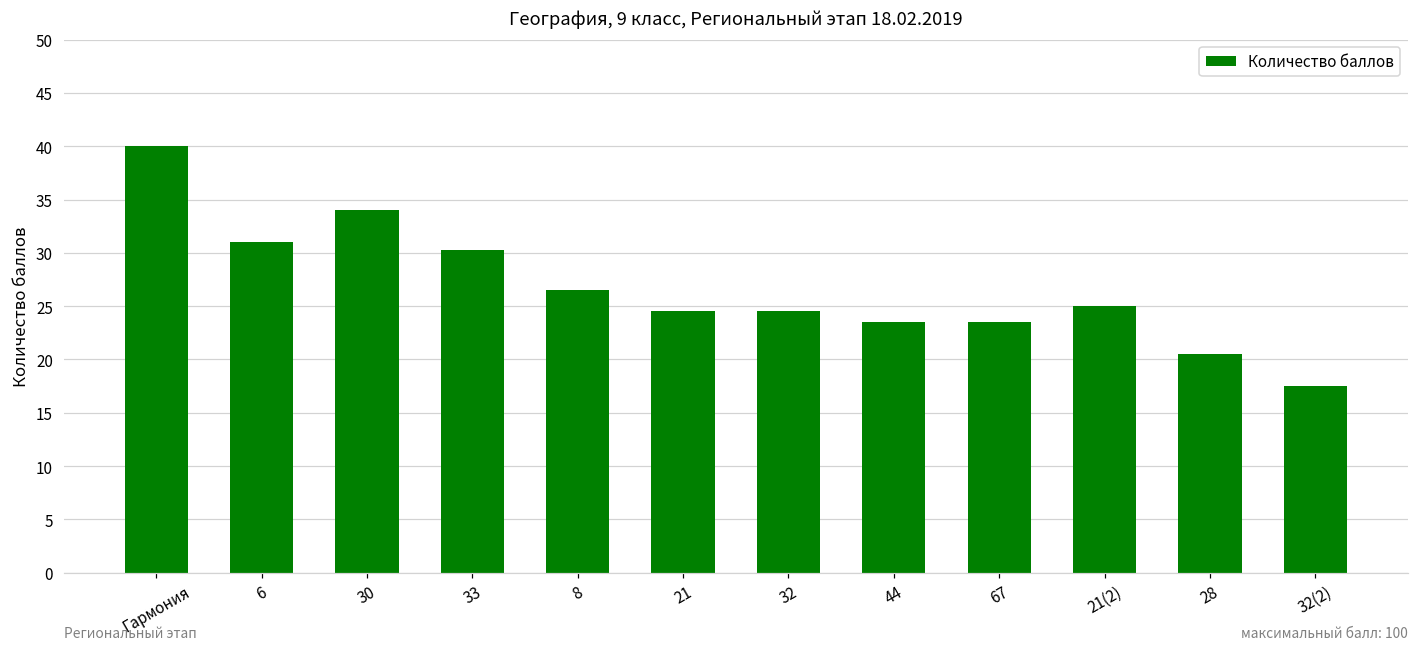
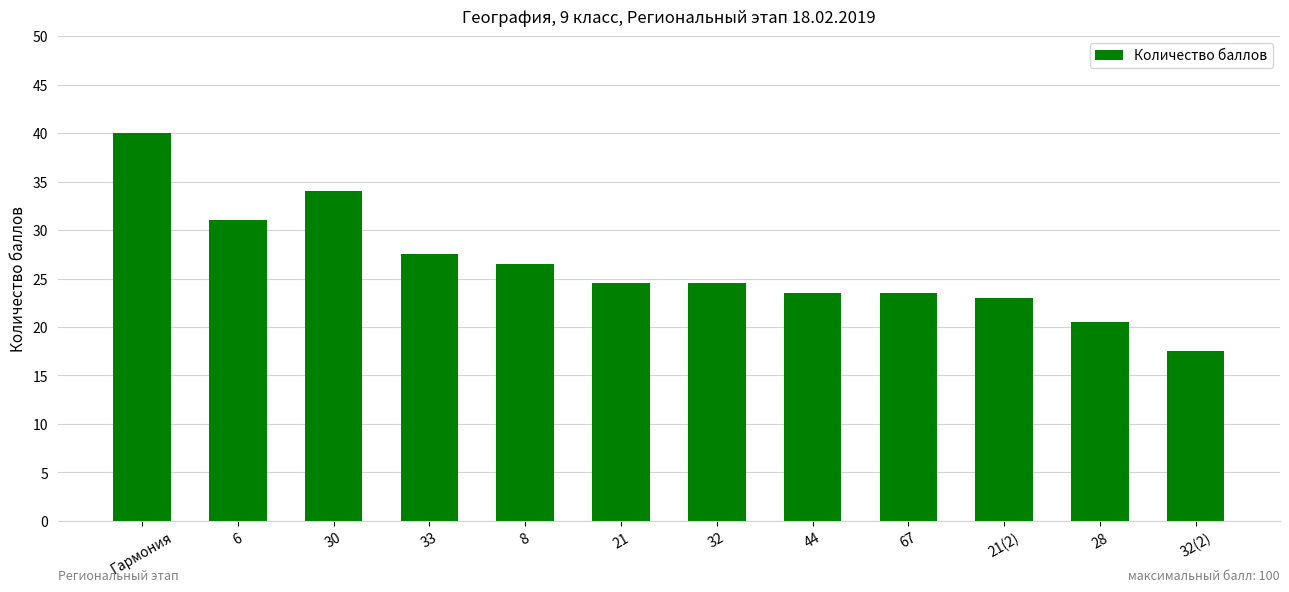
33: 30 -> 28
21(2): 25 -> 23
